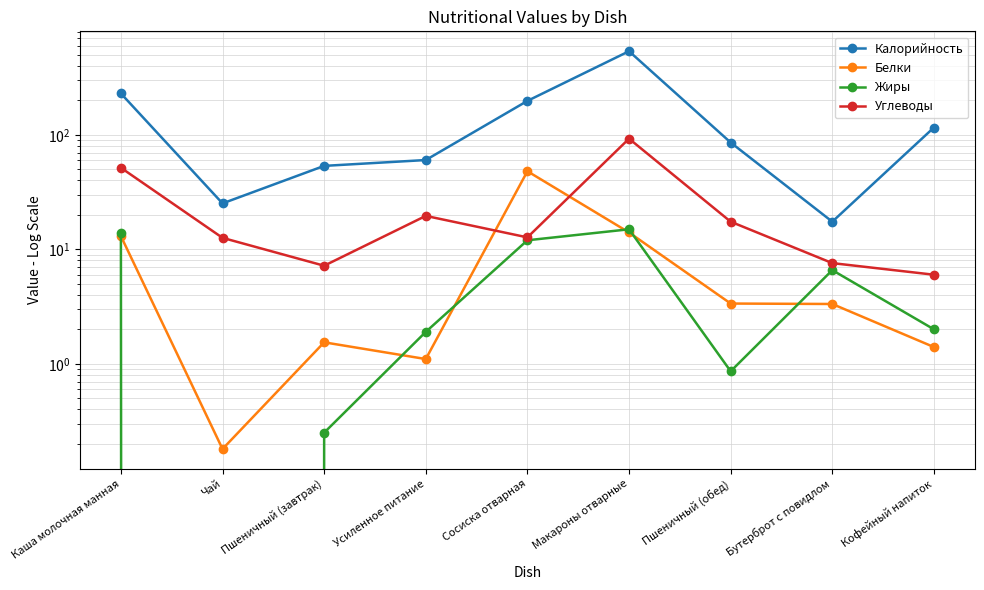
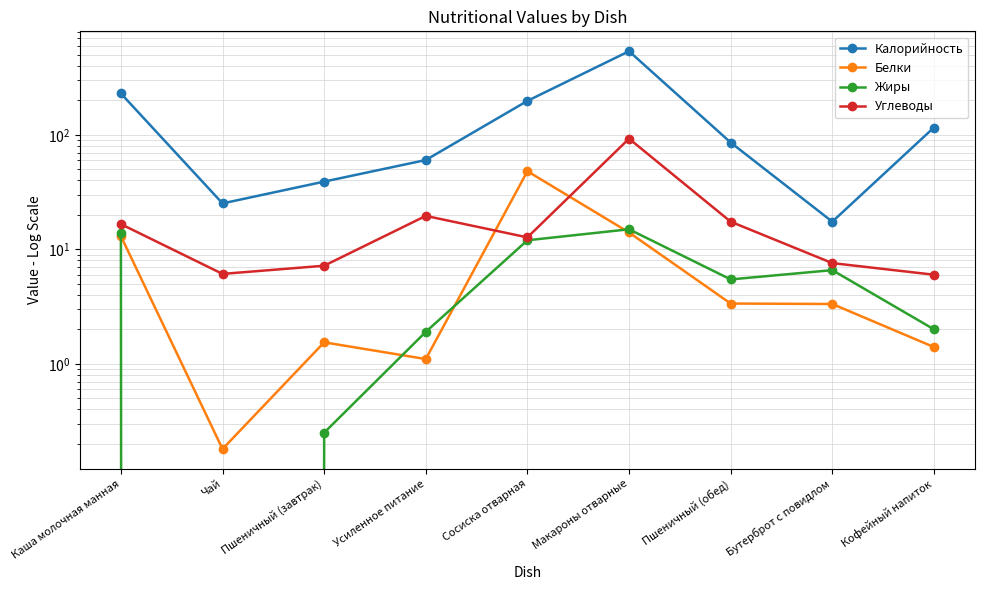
Углеводы, Каша молочная манная: 50 -> 17
Углеводы, Чай: 13 -> 6
Калорийность, Пшеничный (завтрак): 50 -> 39
Жиры, Пшеничный (обед): 0.9 -> 5
